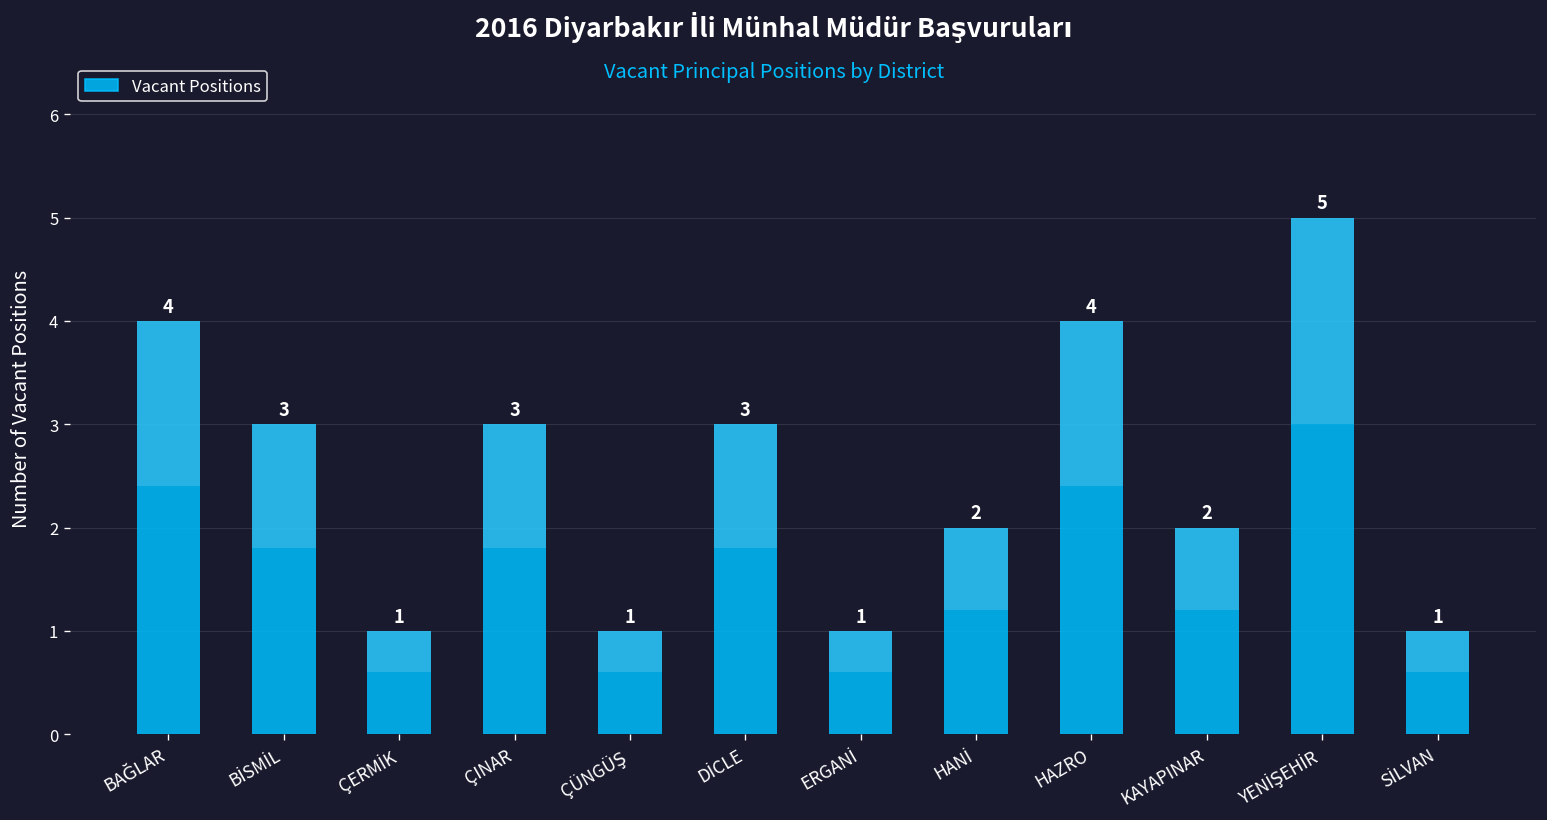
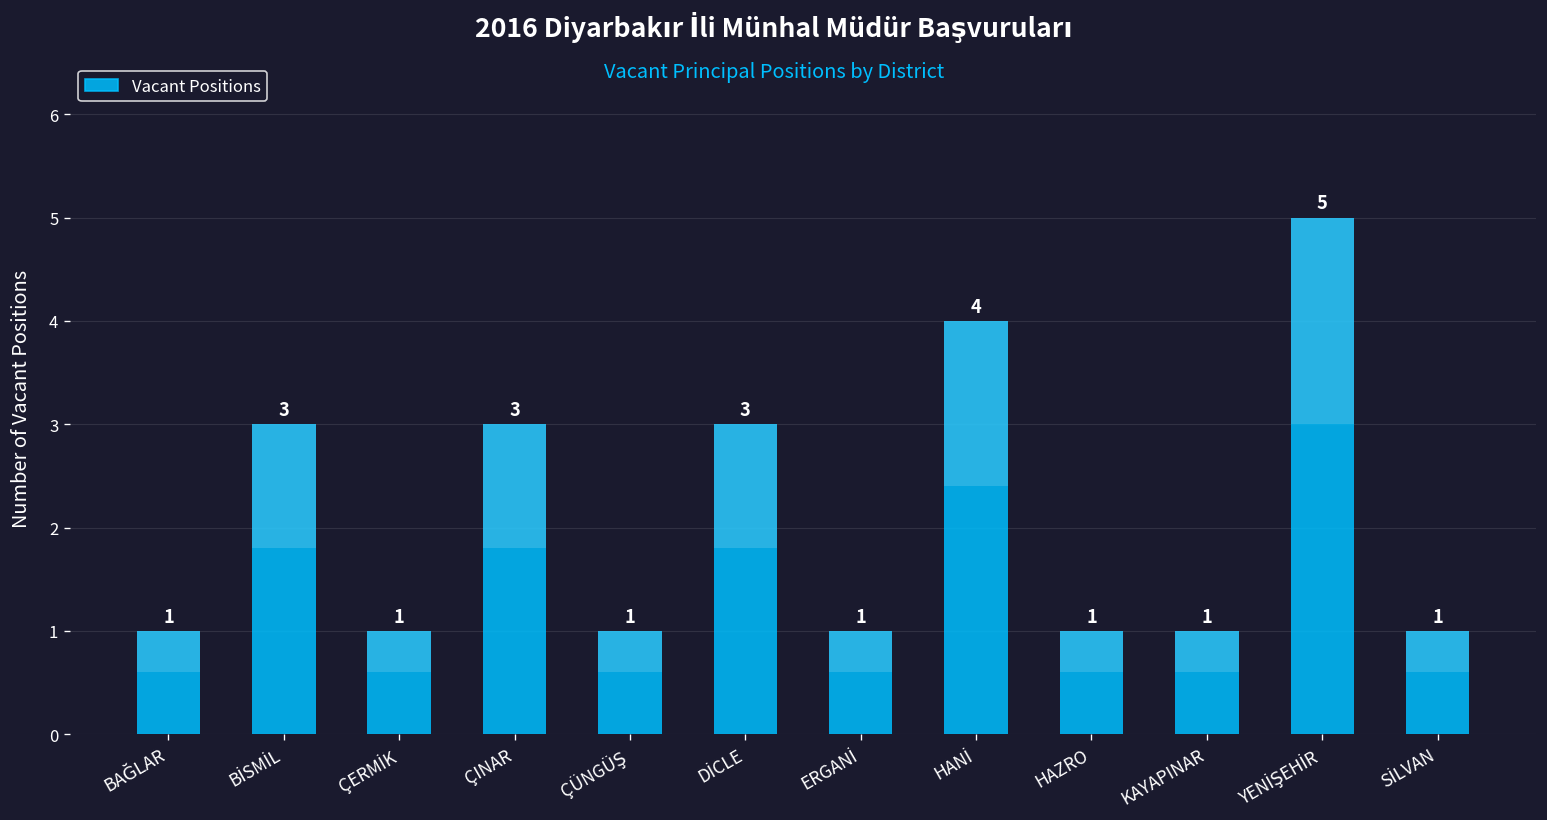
Vacant Positions, BAĞLAR: 4 -> 1
Vacant Positions, HANİ: 2 -> 4
Vacant Positions, HAZRO: 4 -> 1
Vacant Positions, KAYAPINAR: 2 -> 1
